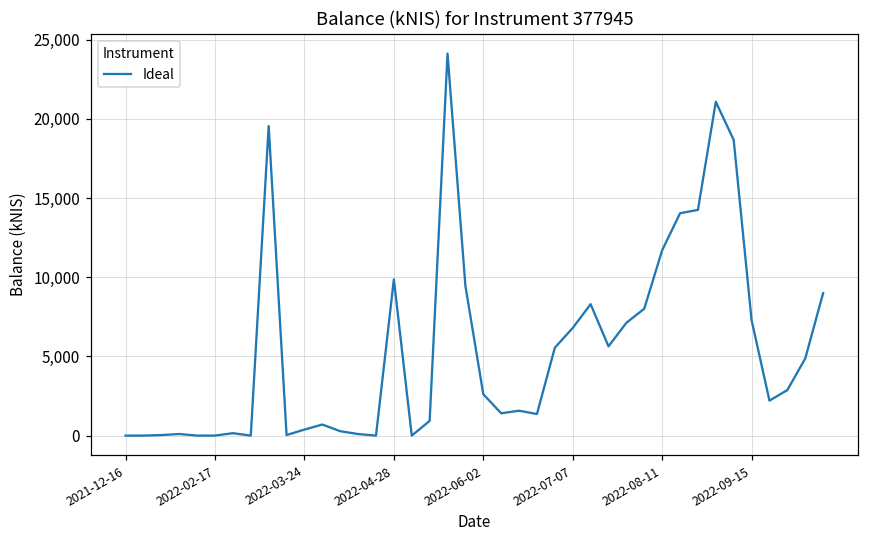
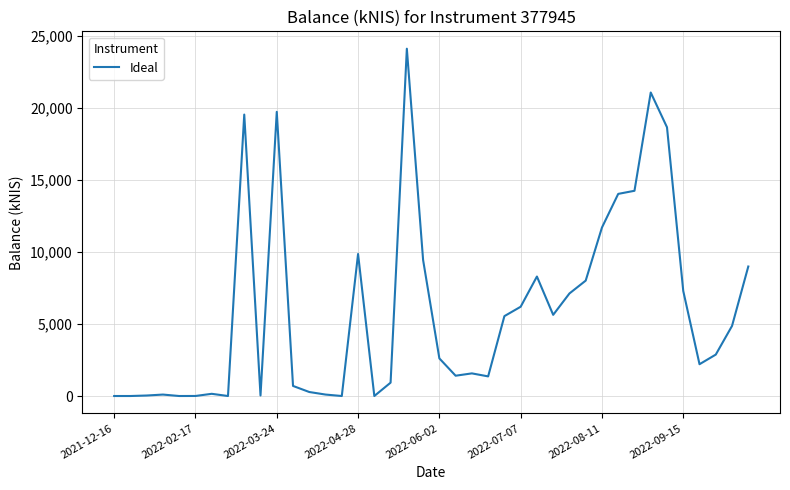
2022-03-24: 400 -> 19,700
2022-07-07: 6,800 -> 6,200
